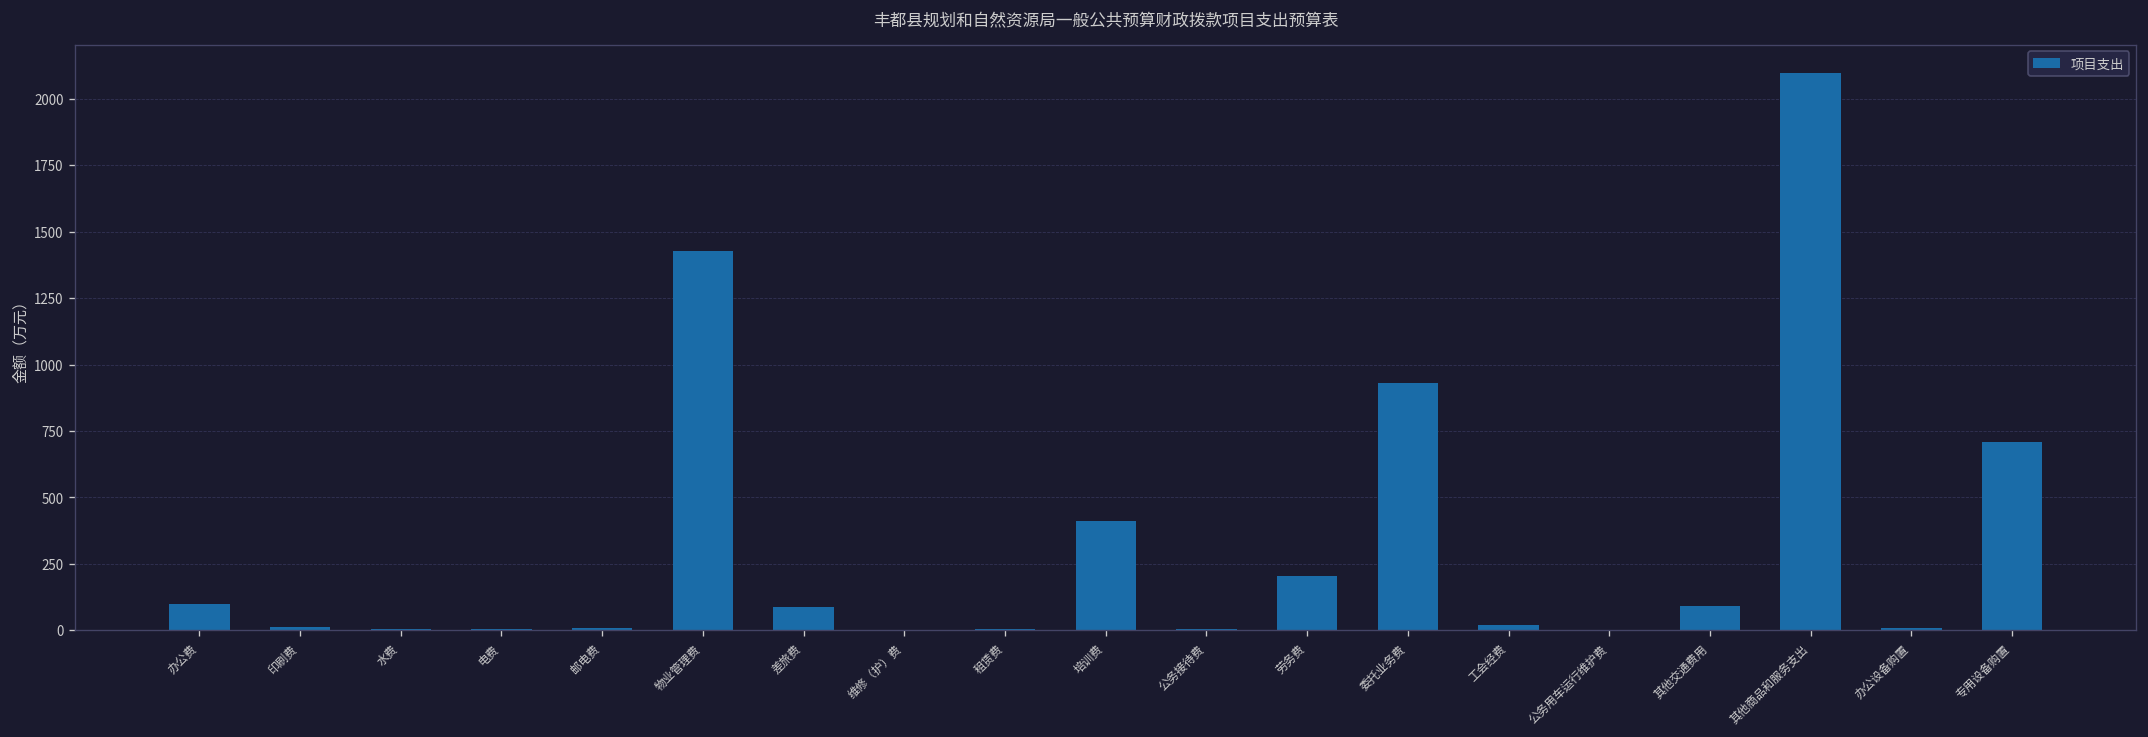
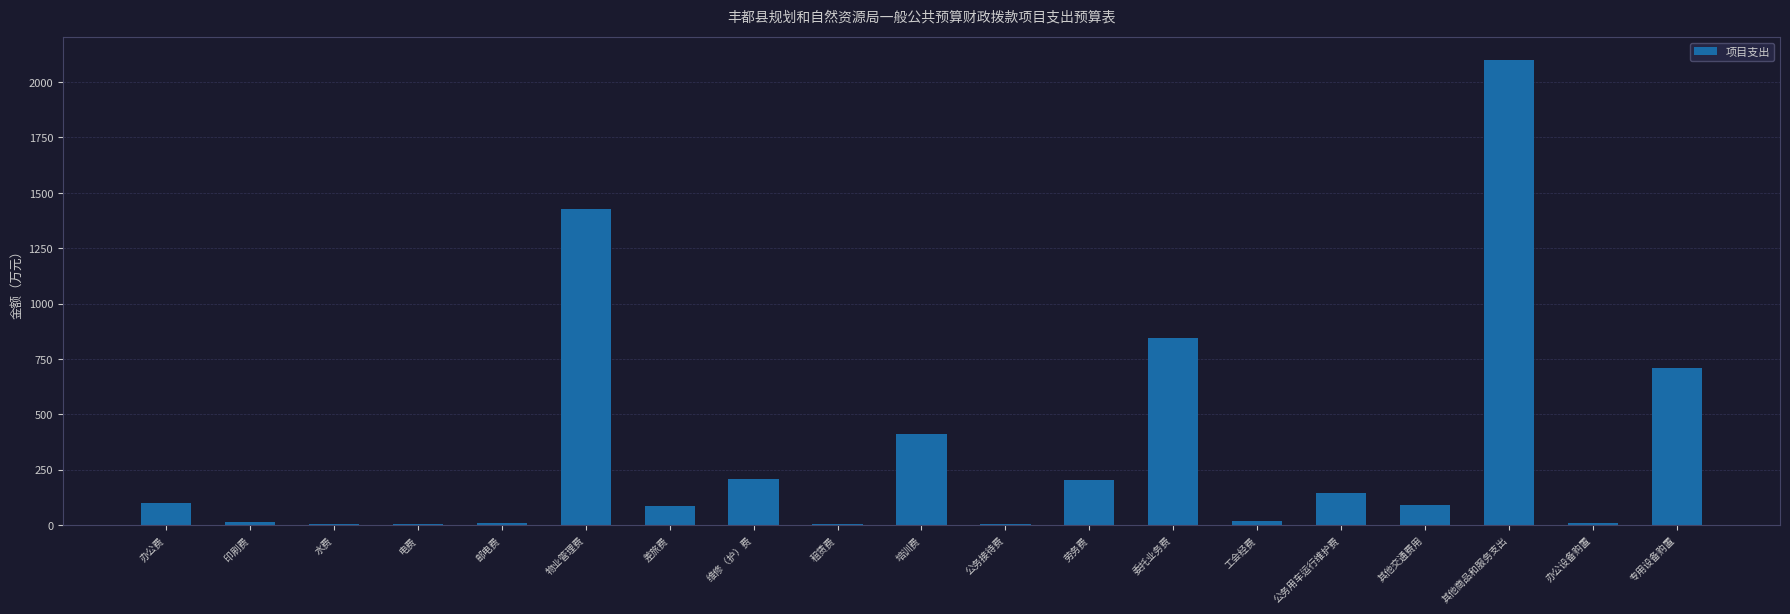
维修（护）费: 0 -> 210
委托业务费: 930 -> 850
公务用车运行维护费: 0 -> 140
